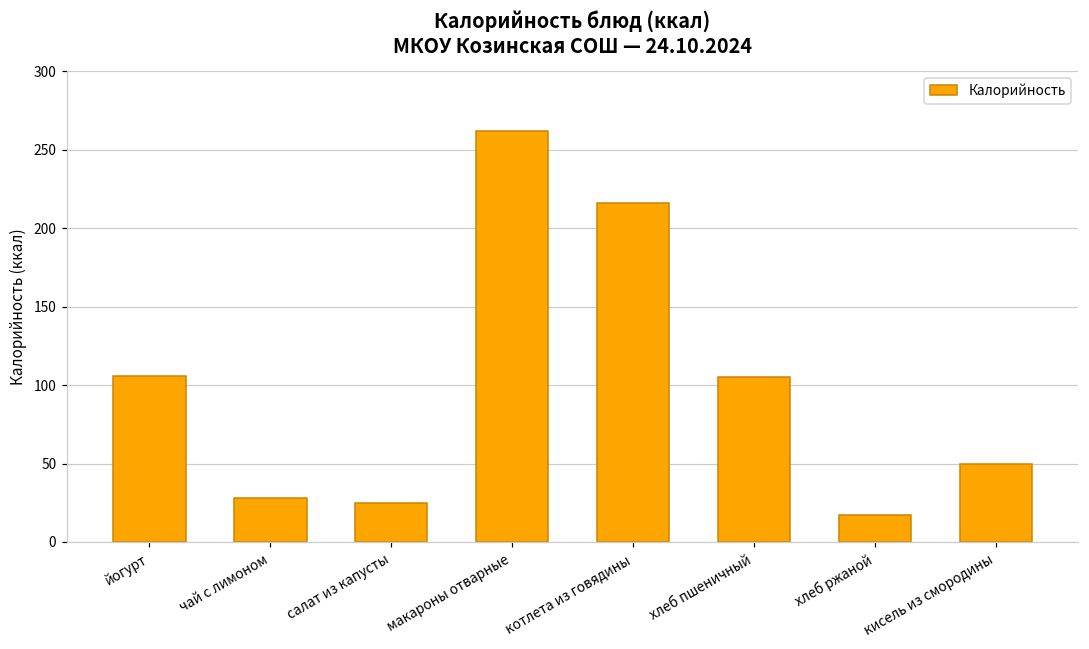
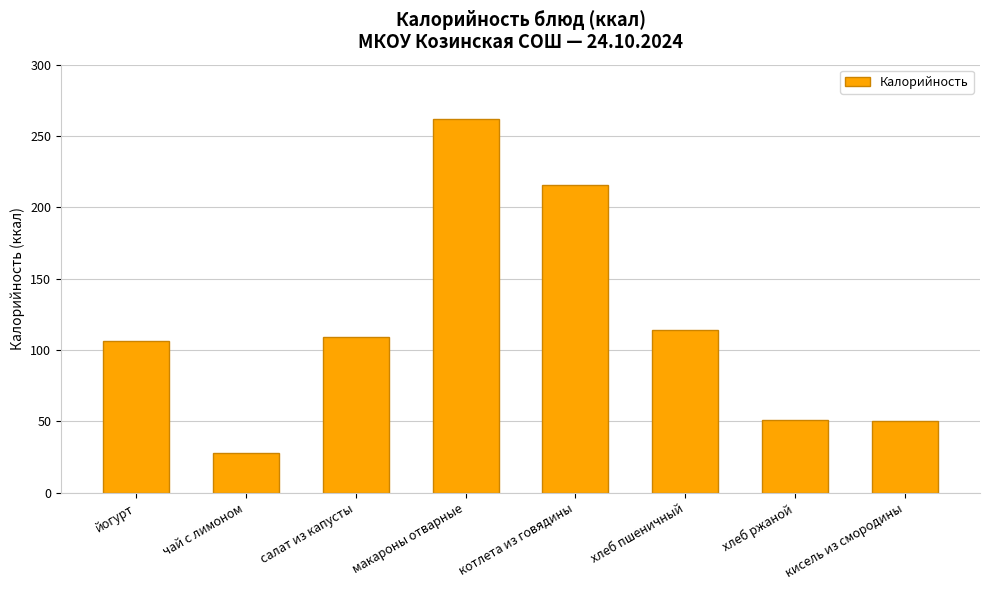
салат из капусты: 25 -> 109
хлеб пшеничный: 105 -> 114
хлеб ржаной: 17 -> 51
